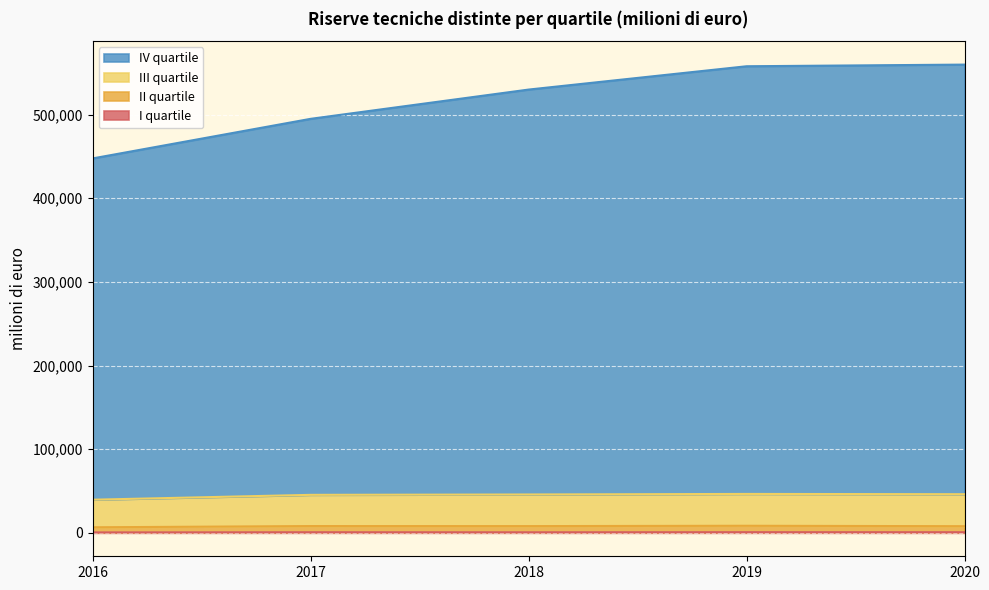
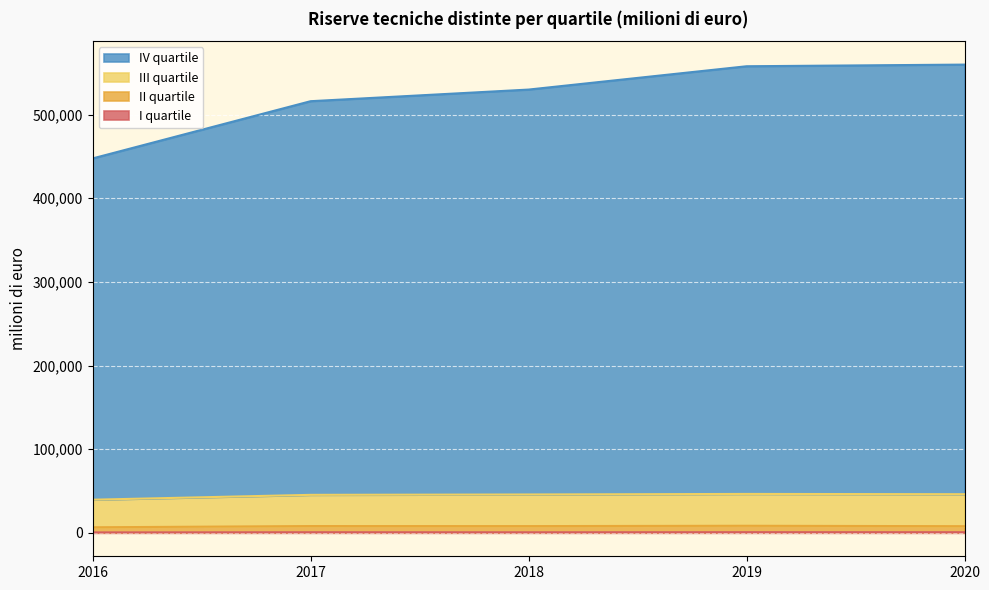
IV quartile, 2017: 450,000 -> 470,000
